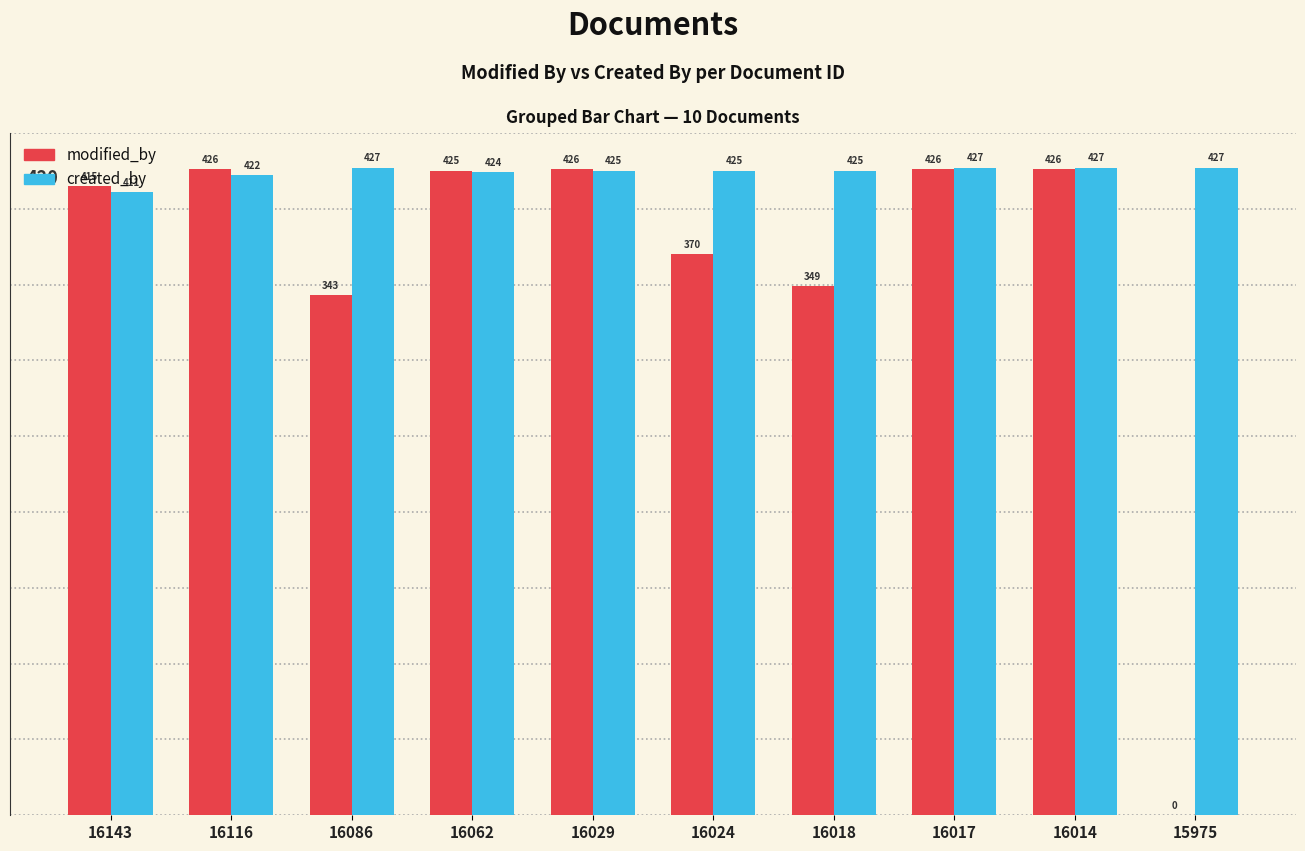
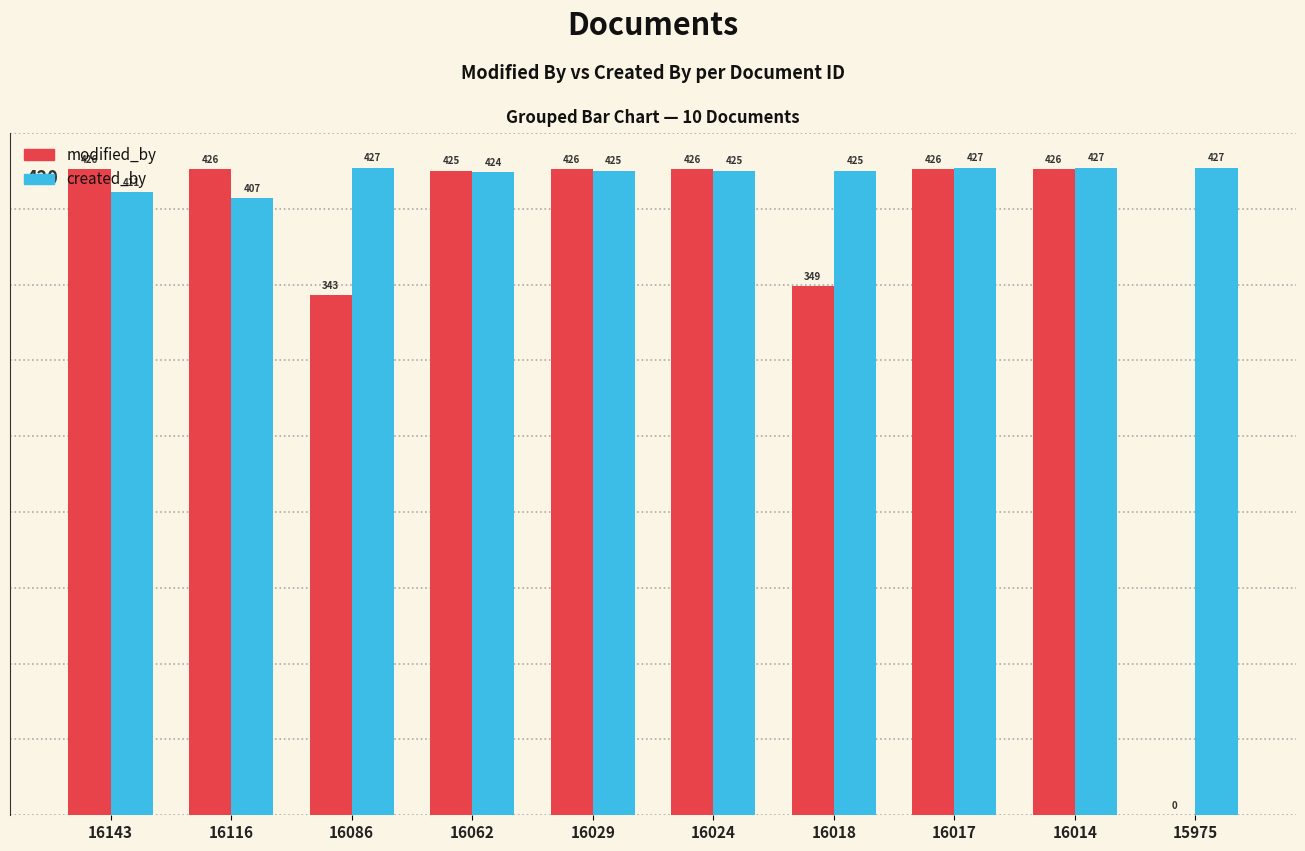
modified_by, 16143: 415 -> 426
created_by, 16116: 422 -> 407
modified_by, 16024: 370 -> 426
